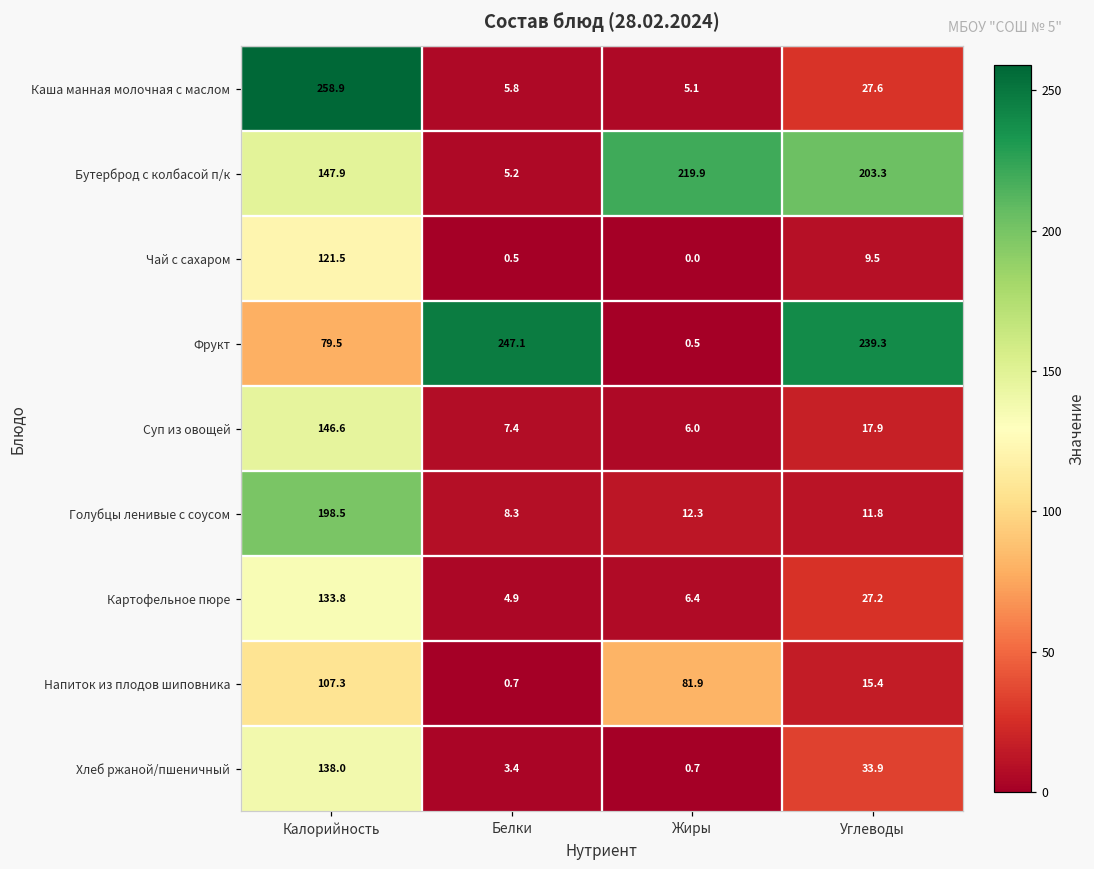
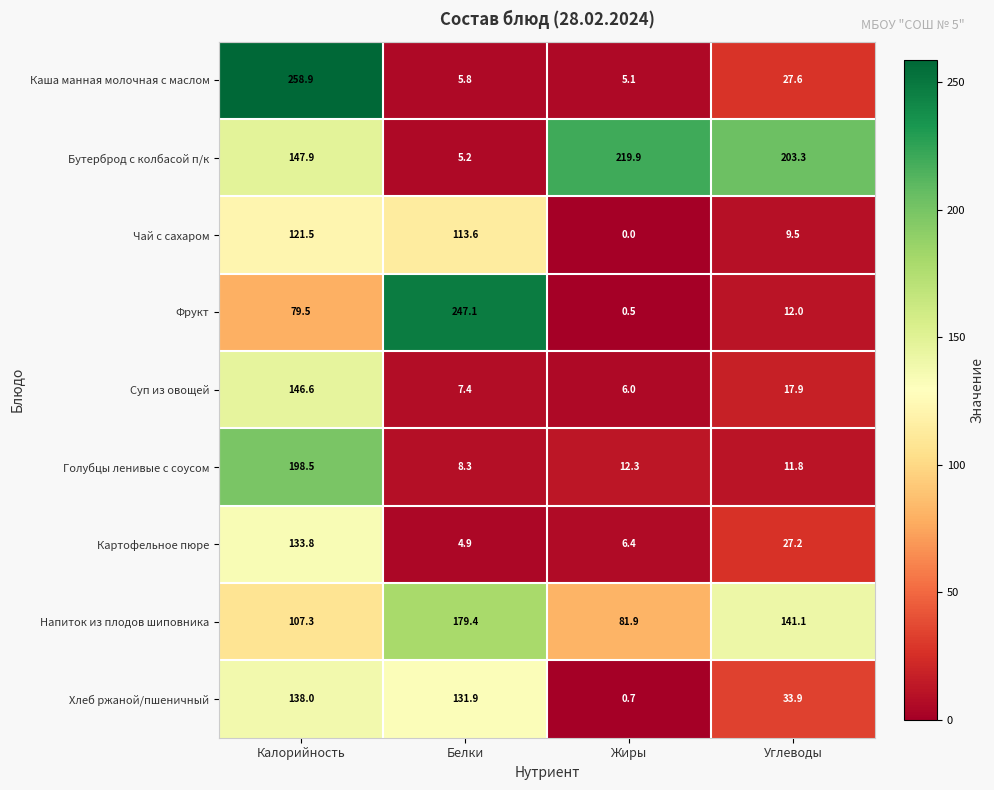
Чай с сахаром, Белки: 0.5 -> 113.6
Фрукт, Углеводы: 239.3 -> 12.0
Напиток из плодов шиповника, Белки: 0.7 -> 179.4
Напиток из плодов шиповника, Углеводы: 15.4 -> 141.1
Хлеб ржаной/пшеничный, Белки: 3.4 -> 131.9
